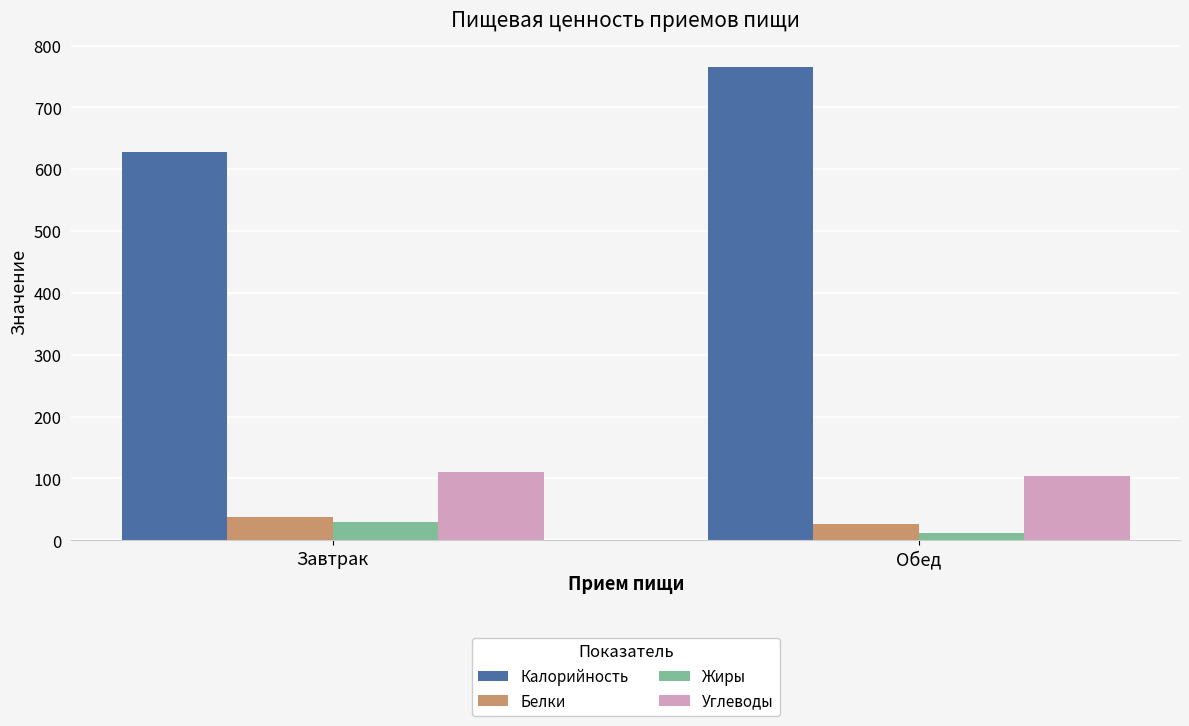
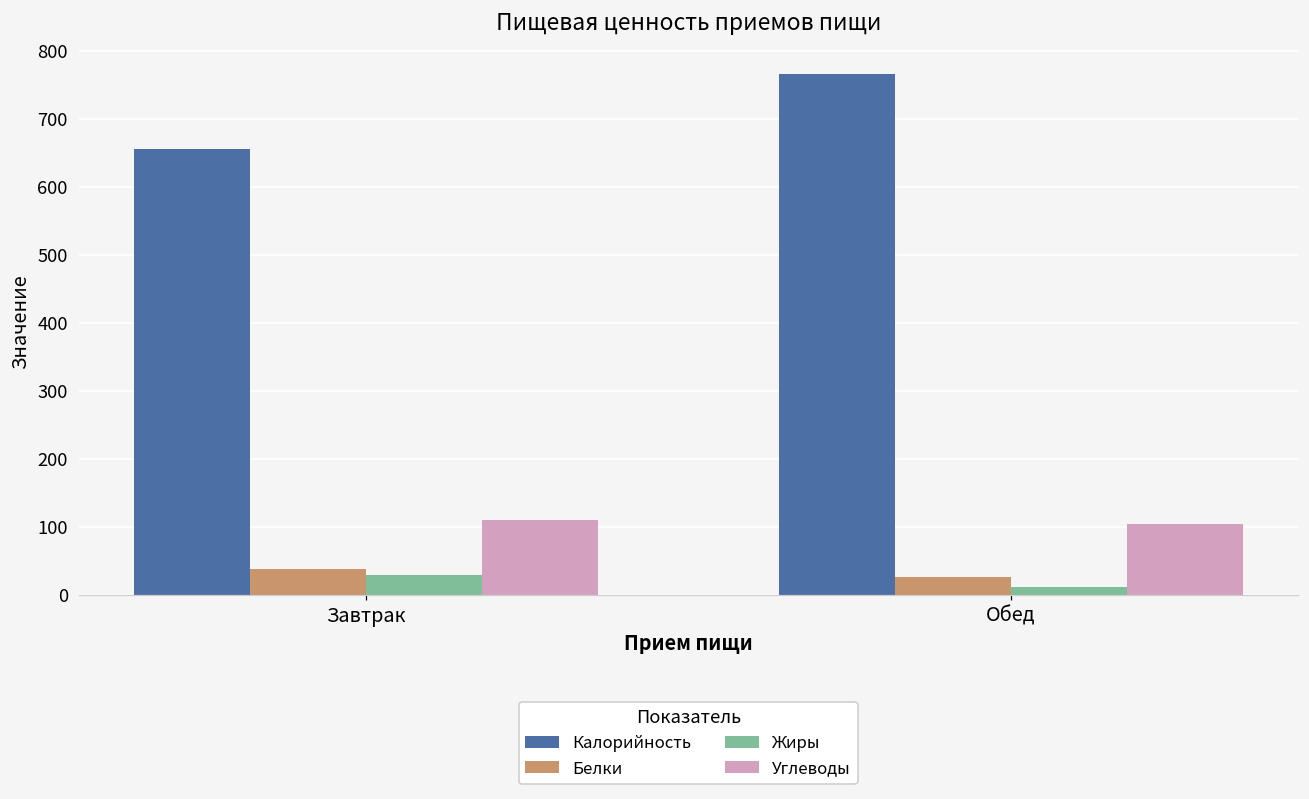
Калорийность, Завтрак: 630 -> 650
